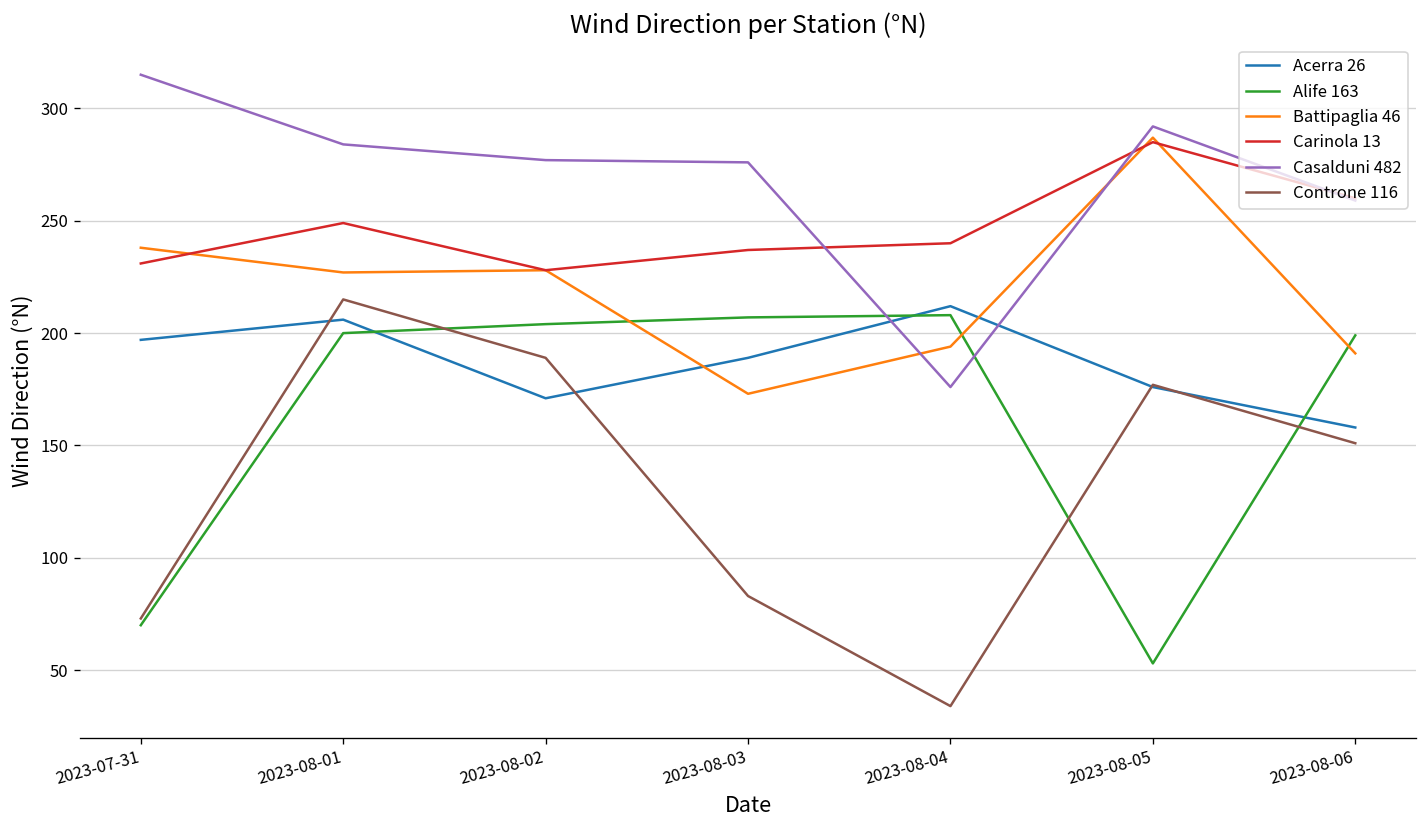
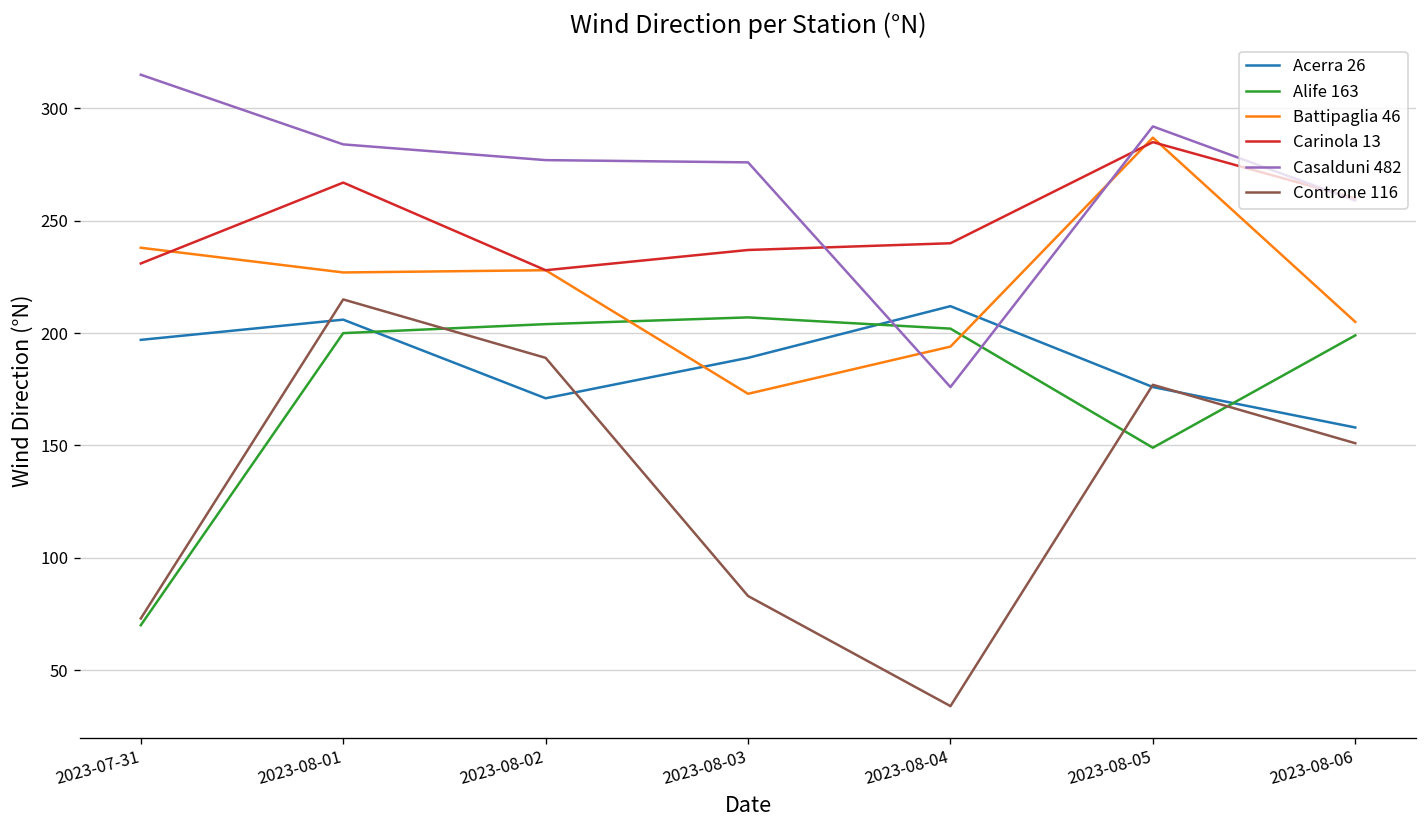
Carinola 13, 2023-08-01: 249 -> 267
Alife 163, 2023-08-04: 208 -> 202
Alife 163, 2023-08-05: 53 -> 149
Battipaglia 46, 2023-08-06: 191 -> 205
